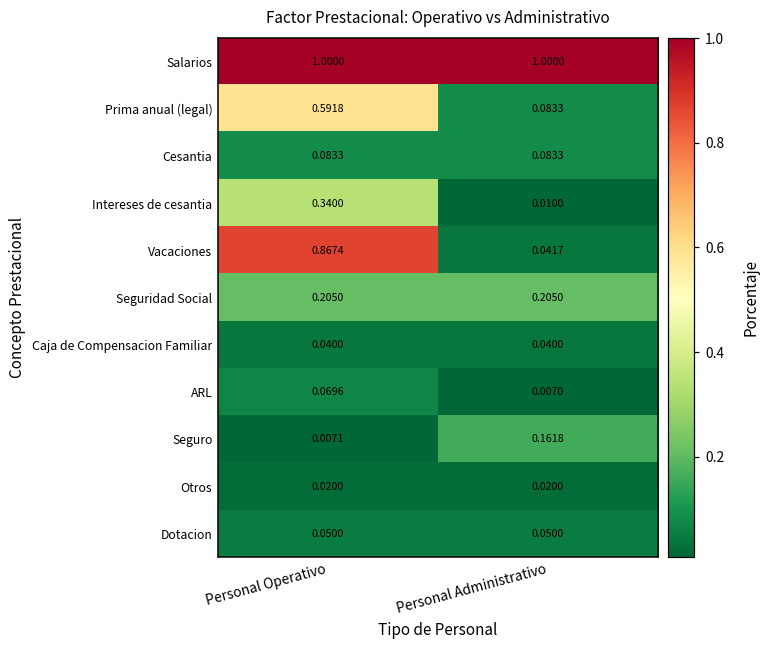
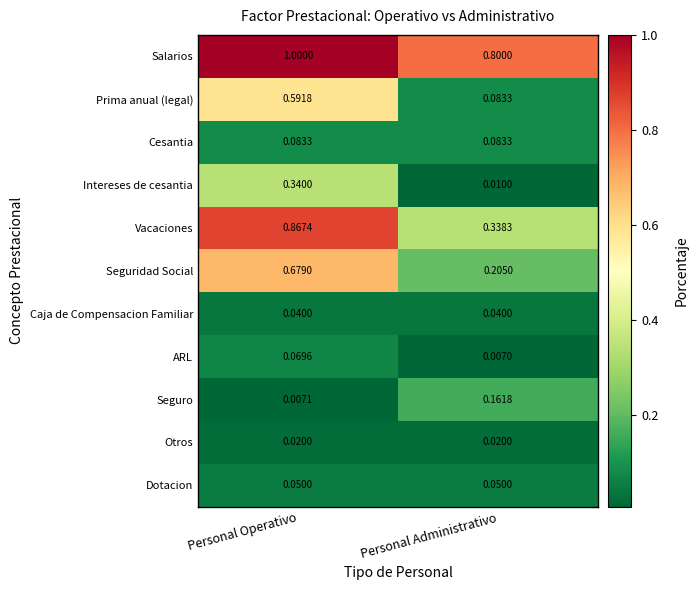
Salarios, Personal Administrativo: 1.0000 -> 0.8000
Vacaciones, Personal Administrativo: 0.0417 -> 0.3383
Seguridad Social, Personal Operativo: 0.2050 -> 0.6790
